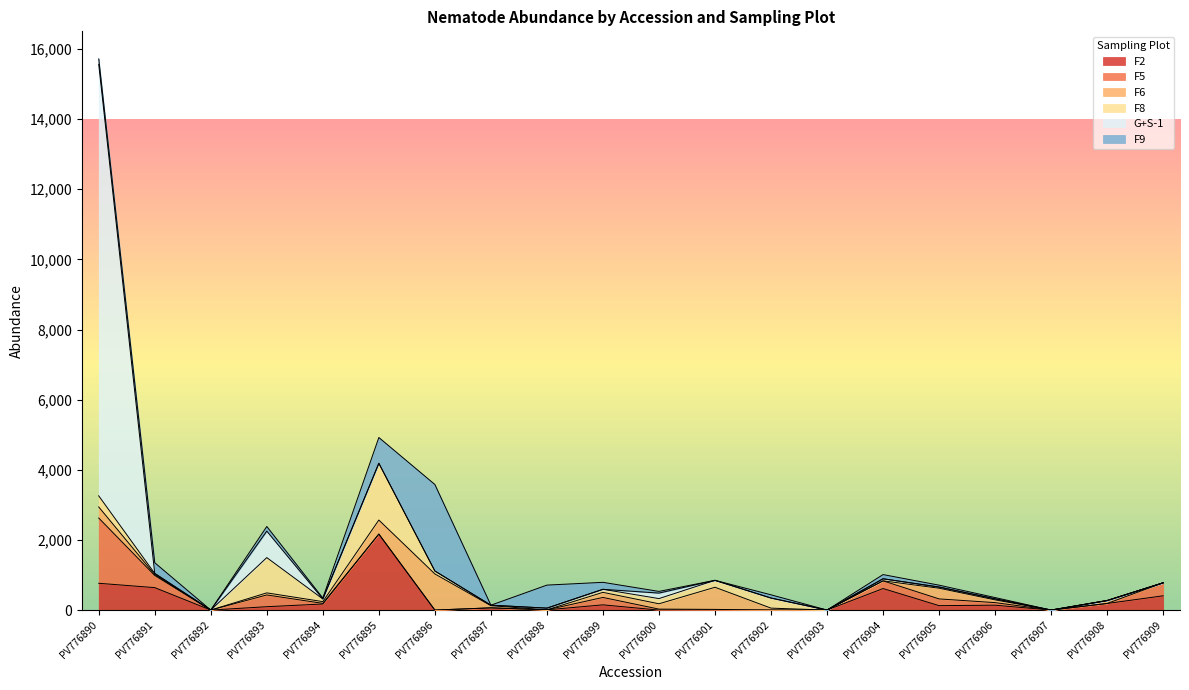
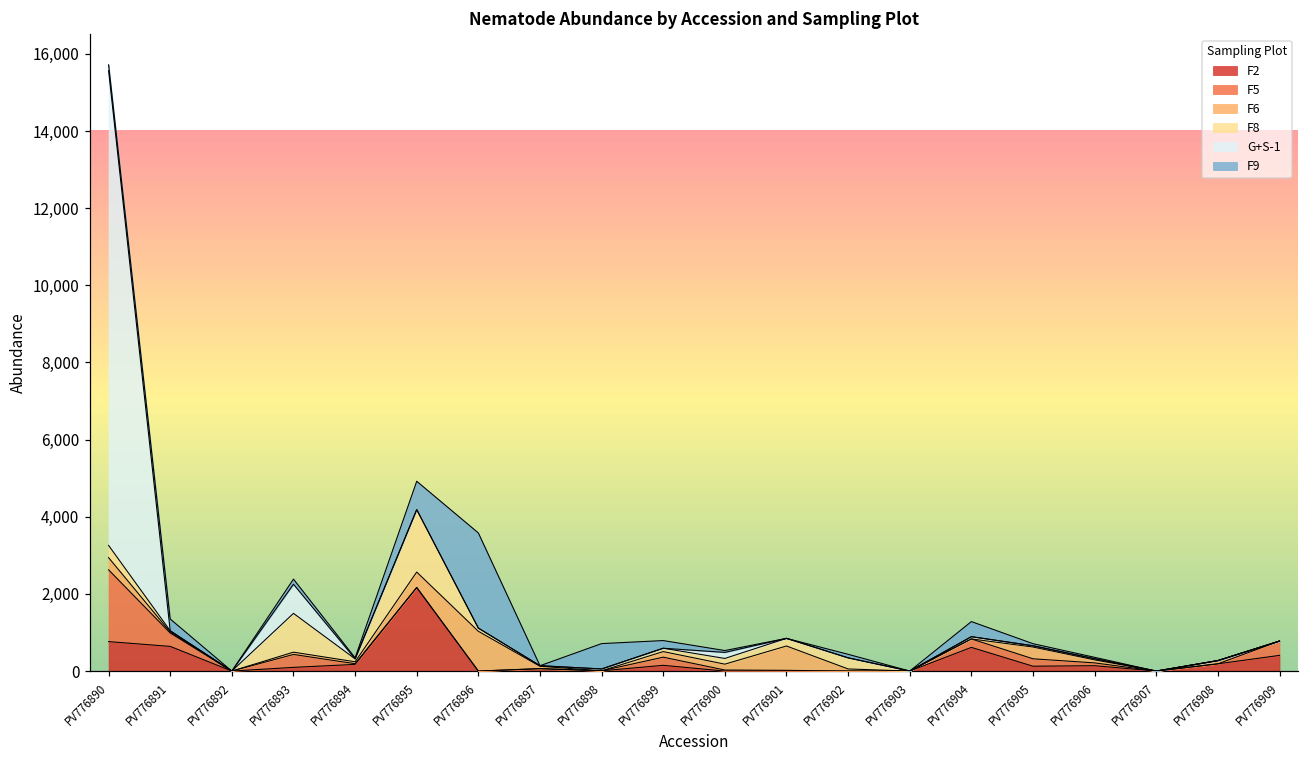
F9, PV776904: 100 -> 400
